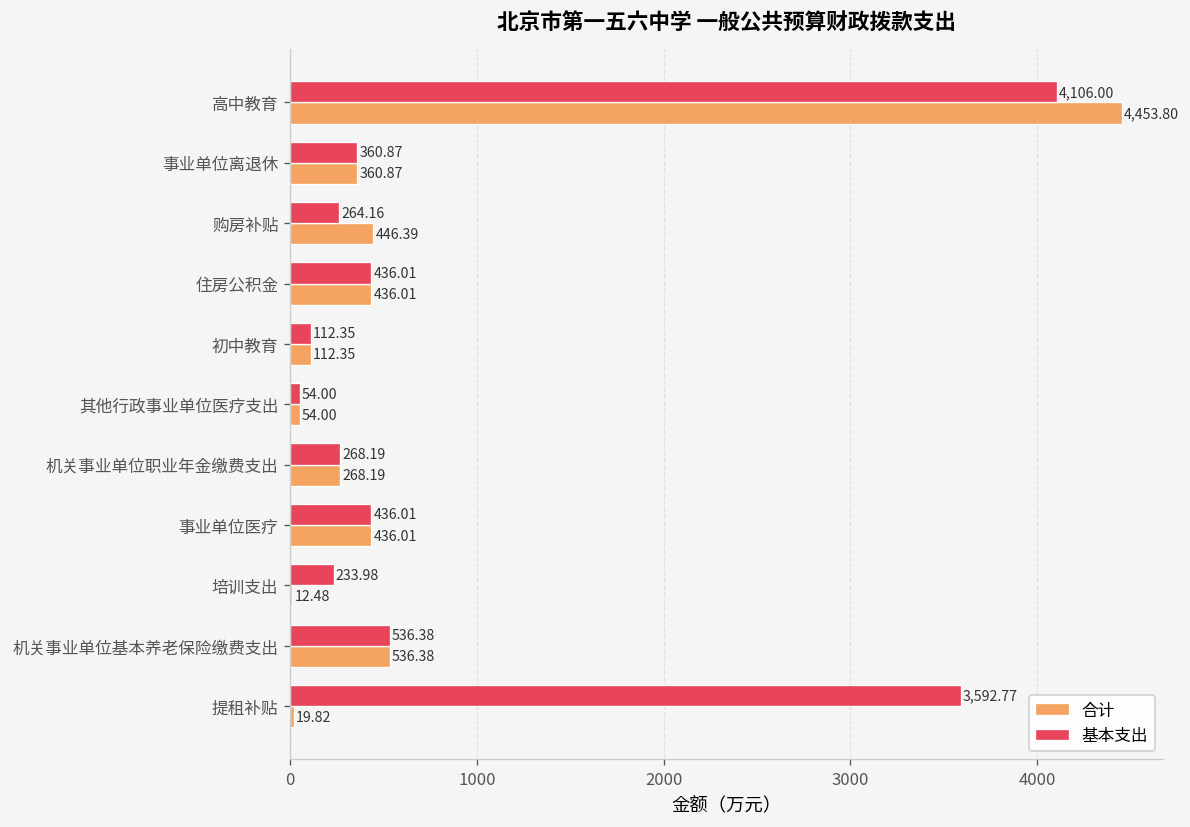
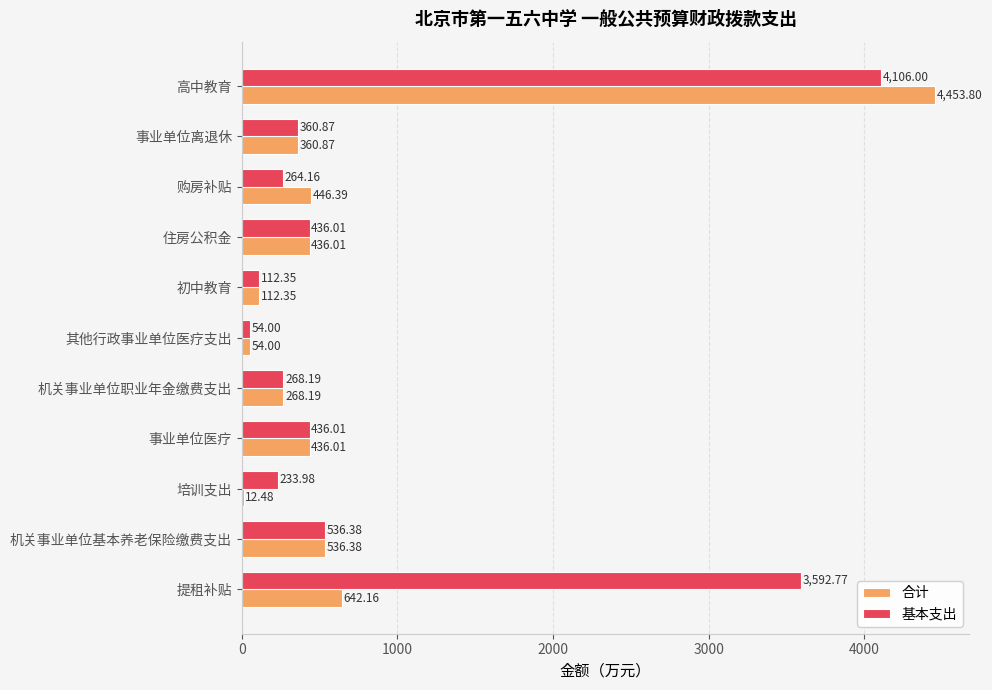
合计, 提租补贴: 19.82 -> 642.16
